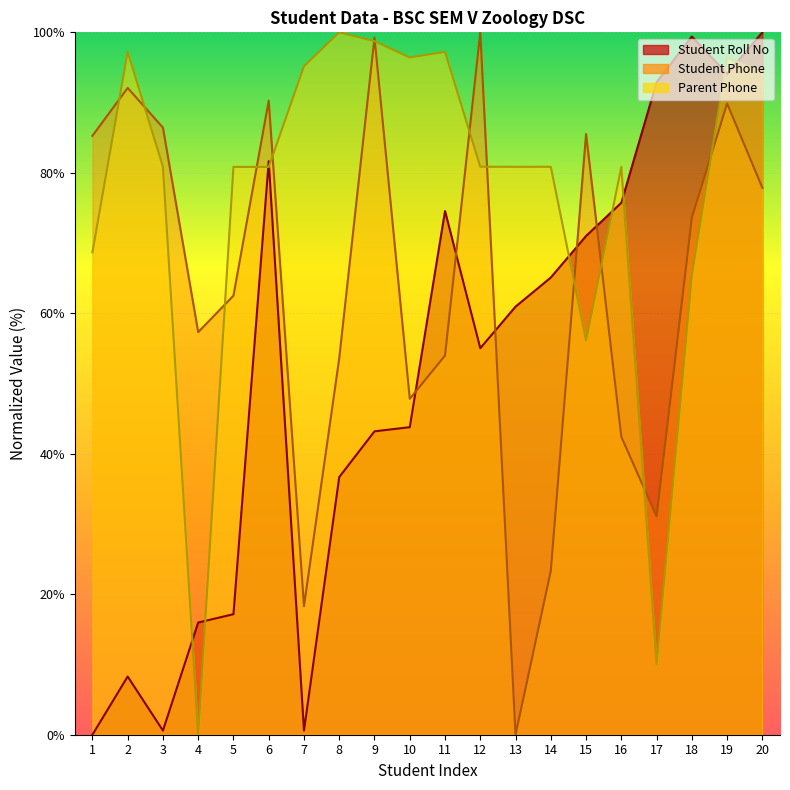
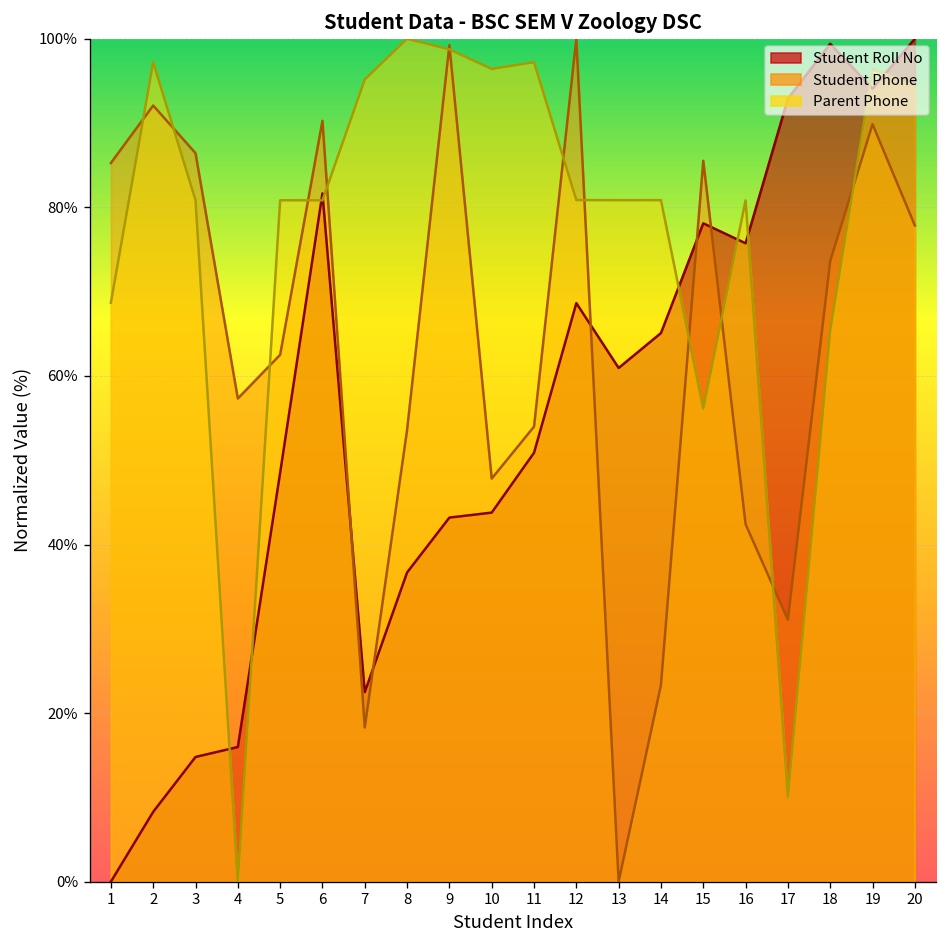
Student Roll No, 3: 1% -> 15%
Student Roll No, 5: 17% -> 49%
Student Roll No, 7: 1% -> 22%
Student Roll No, 11: 75% -> 51%
Student Roll No, 12: 55% -> 69%
Student Roll No, 15: 71% -> 78%
